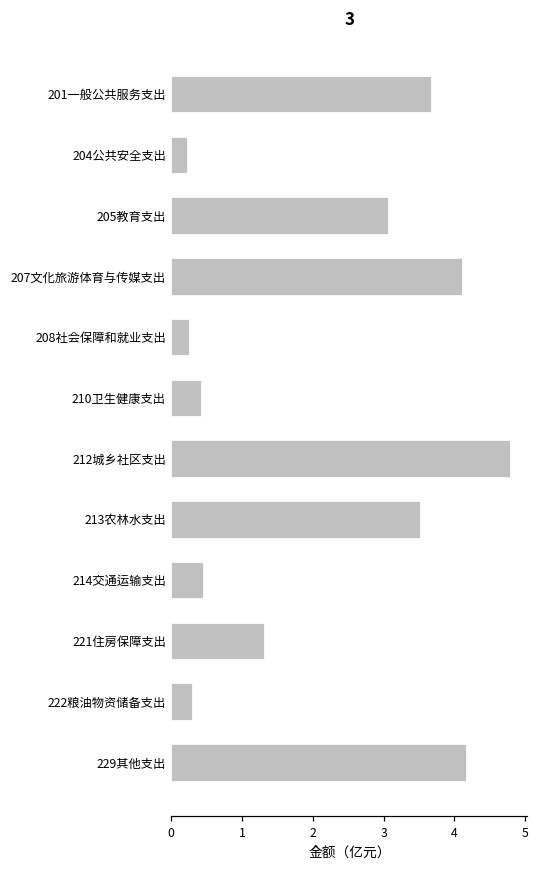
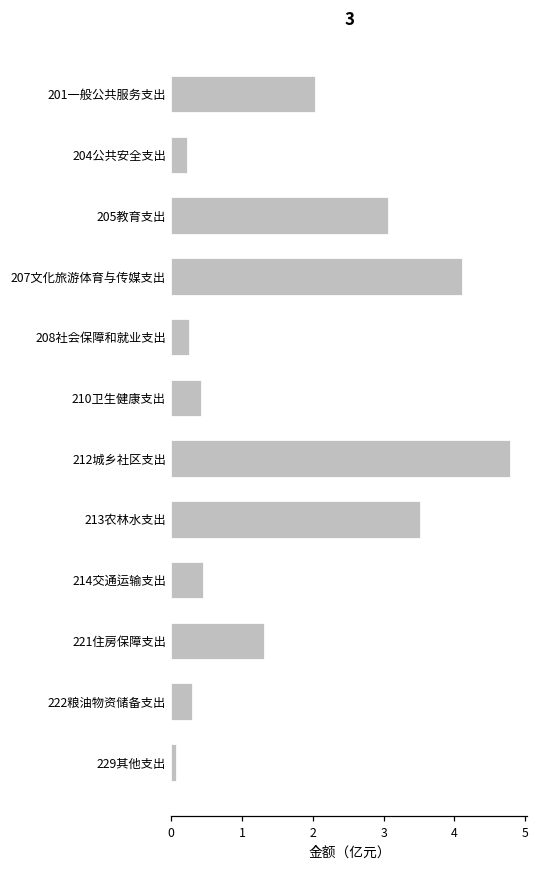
201一般公共服务支出: 3.7 -> 2.0
229其他支出: 4.2 -> 0.1
